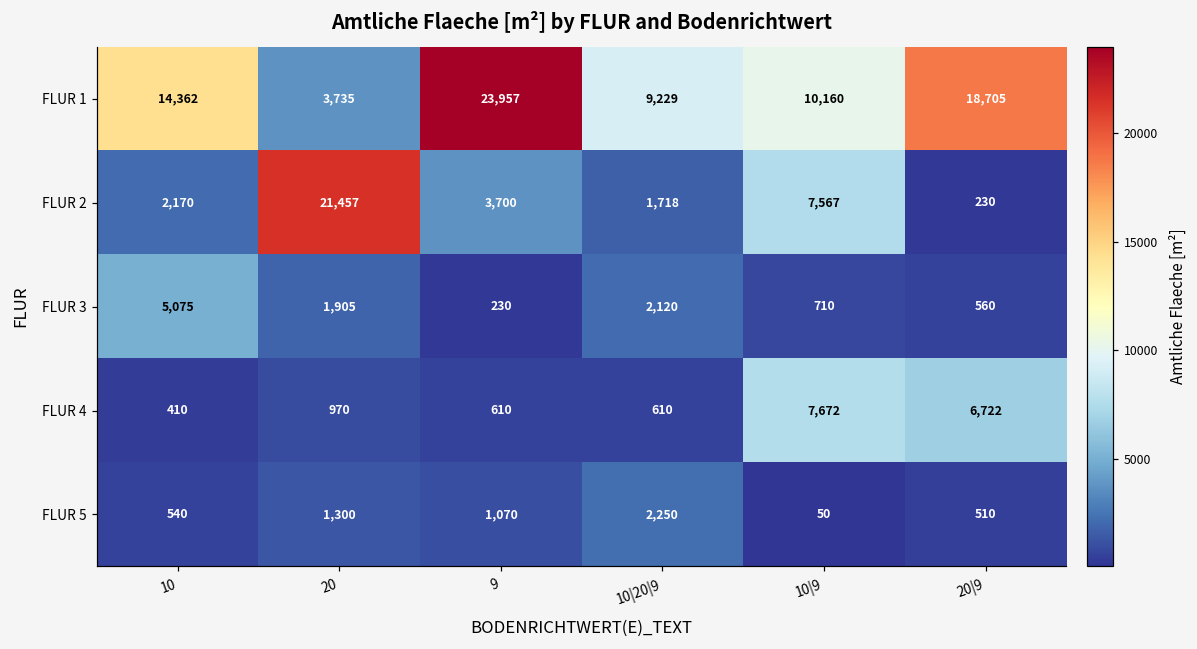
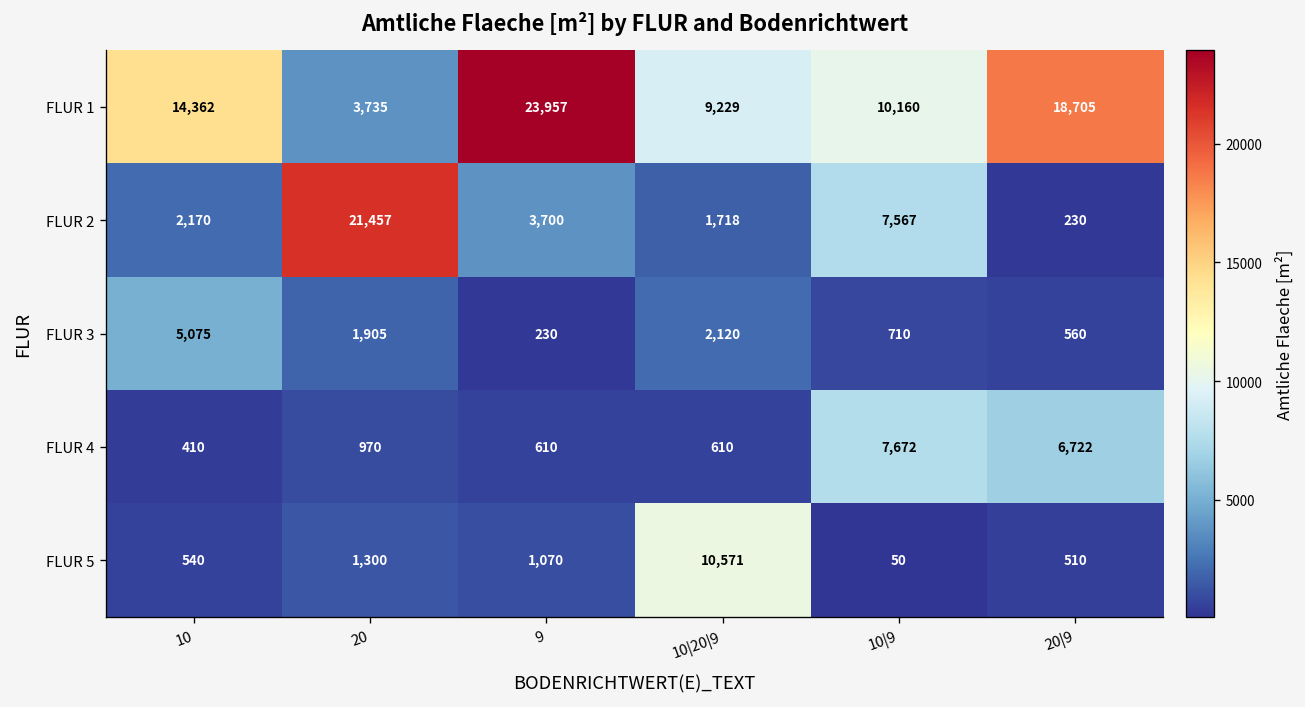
FLUR 5, 10|20|9: 2,250 -> 10,571
